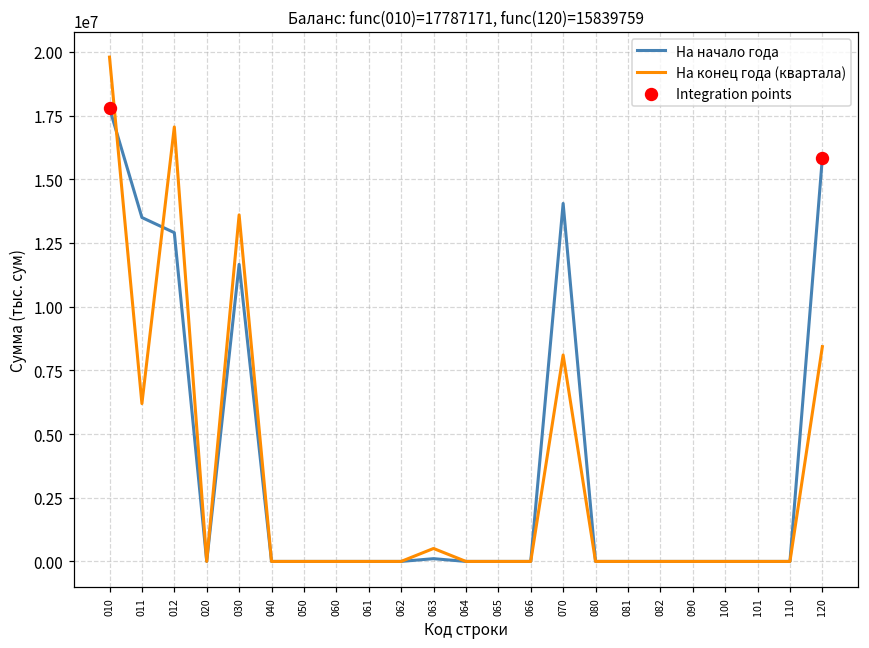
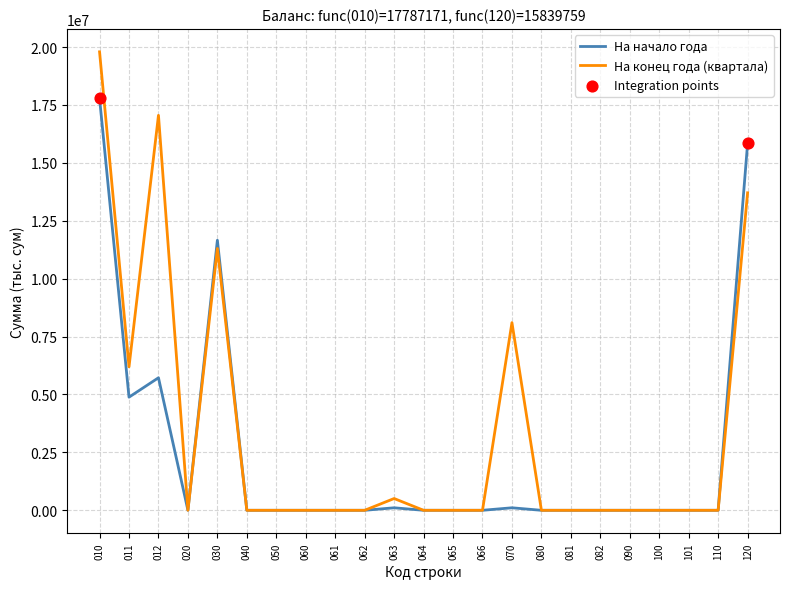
На начало года, 011: 13500000 -> 4900000
На начало года, 012: 12900000 -> 5700000
На конец года (квартала), 030: 13600000 -> 11300000
На начало года, 070: 14100000 -> 100000
На конец года (квартала), 120: 8400000 -> 13700000
